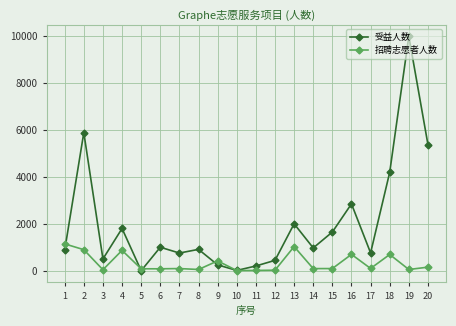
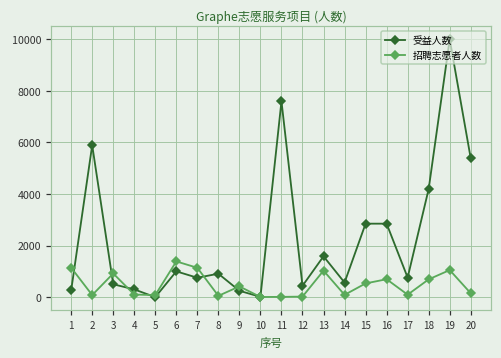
受益人数, 1: 900 -> 300
招聘志愿者人数, 2: 900 -> 100
招聘志愿者人数, 3: 0 -> 900
受益人数, 4: 1800 -> 300
招聘志愿者人数, 4: 900 -> 100
招聘志愿者人数, 6: 100 -> 1400
招聘志愿者人数, 7: 100 -> 1100
受益人数, 11: 200 -> 7600
受益人数, 13: 2000 -> 1600
受益人数, 14: 1000 -> 600
受益人数, 15: 1600 -> 2900
招聘志愿者人数, 15: 100 -> 500
招聘志愿者人数, 19: 100 -> 1100
